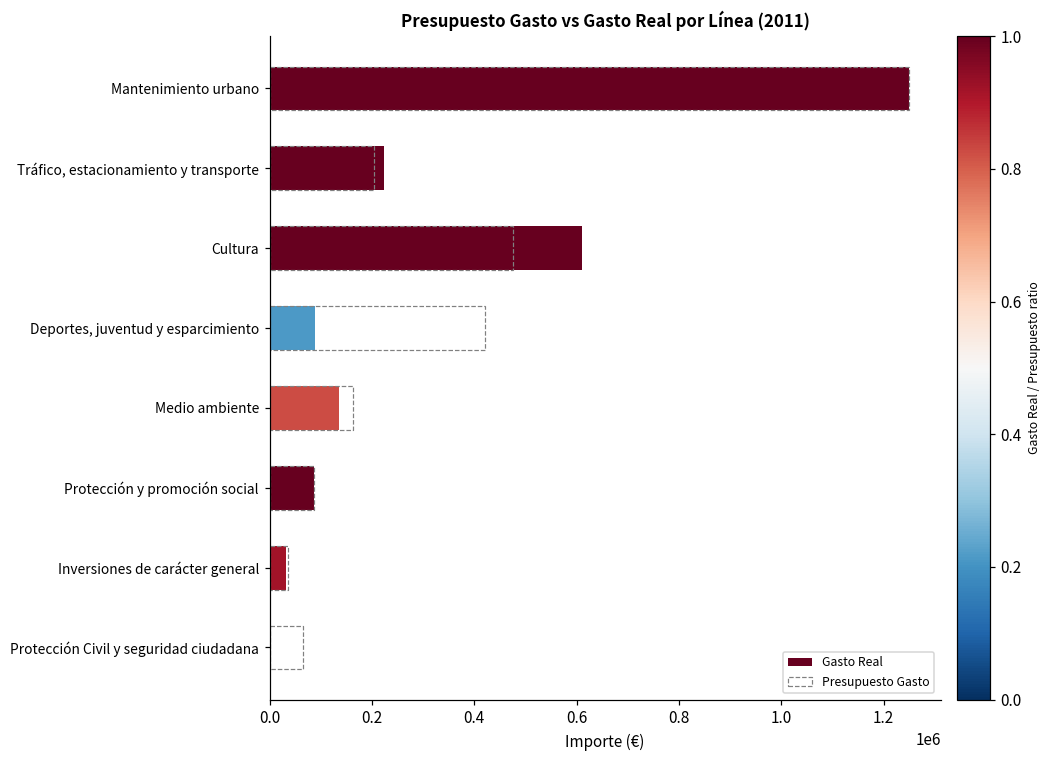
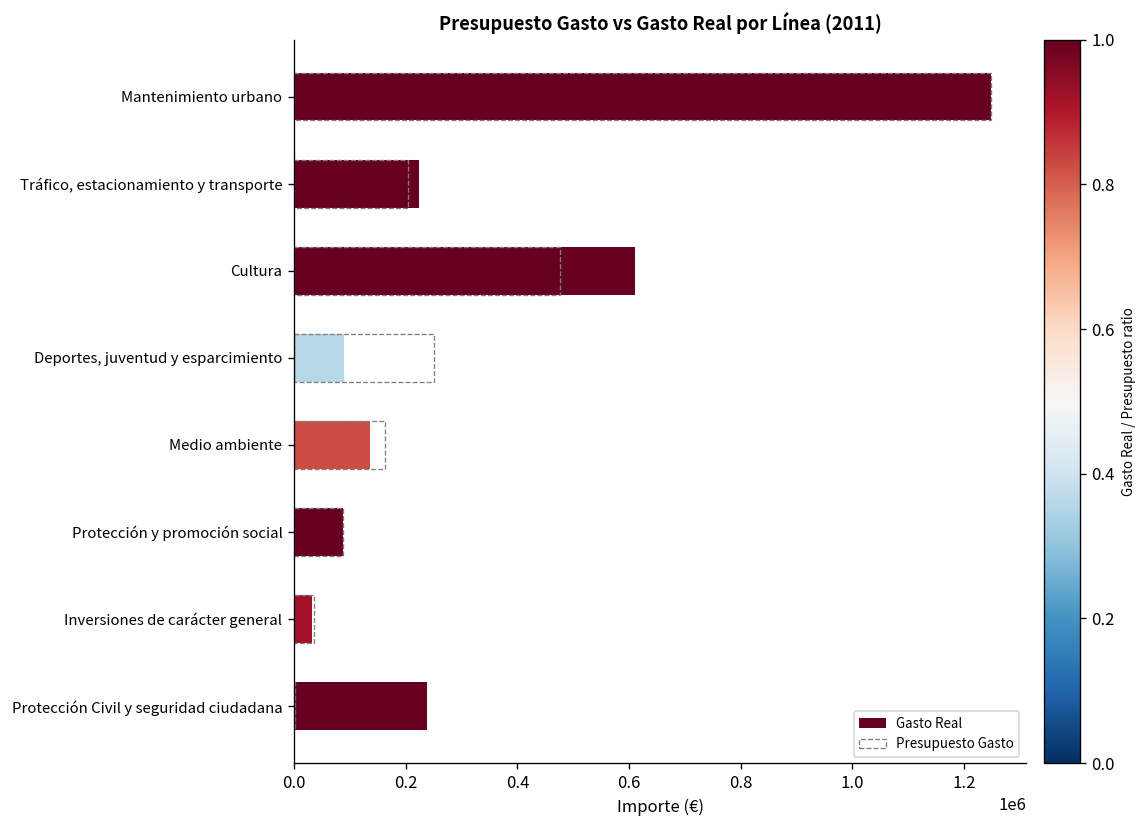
Presupuesto Gasto, Deportes, juventud y esparcimiento: 420000 -> 250000
Gasto Real, Protección Civil y seguridad ciudadana: 0 -> 240000
Presupuesto Gasto, Protección Civil y seguridad ciudadana: 60000 -> 0
